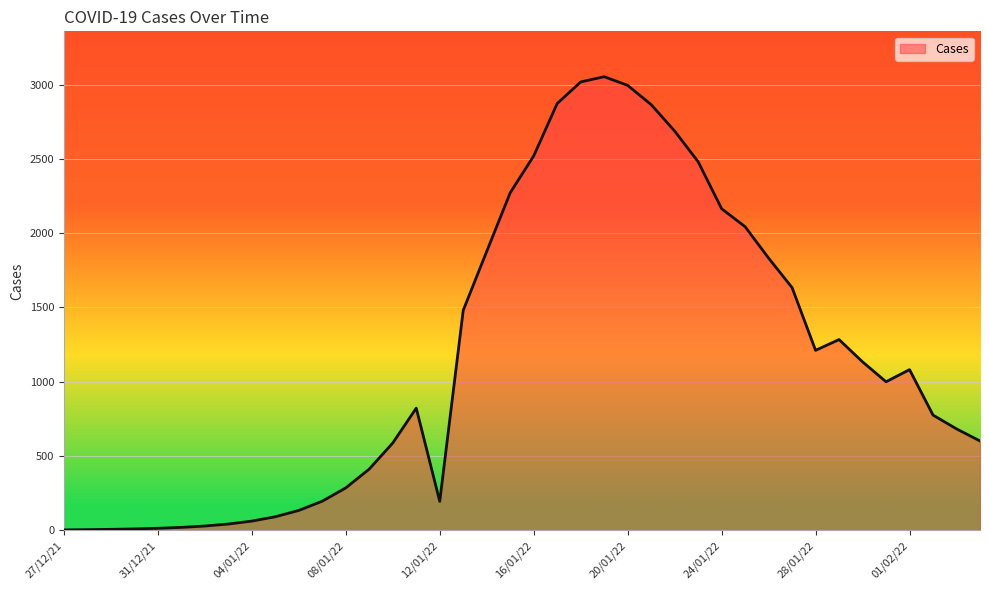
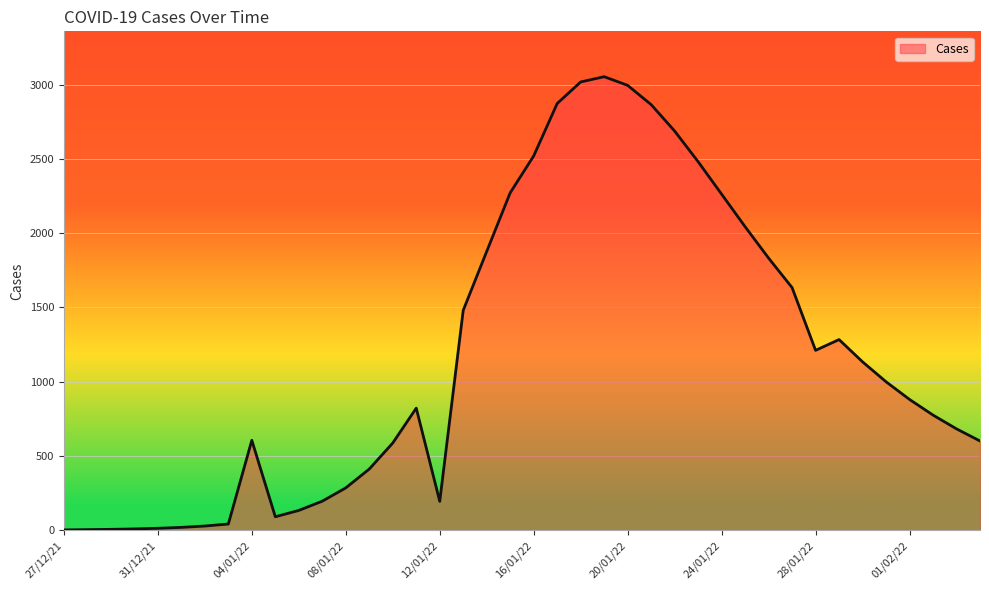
04/01/22: 60 -> 610
24/01/22: 2160 -> 2260
01/02/22: 1080 -> 880
